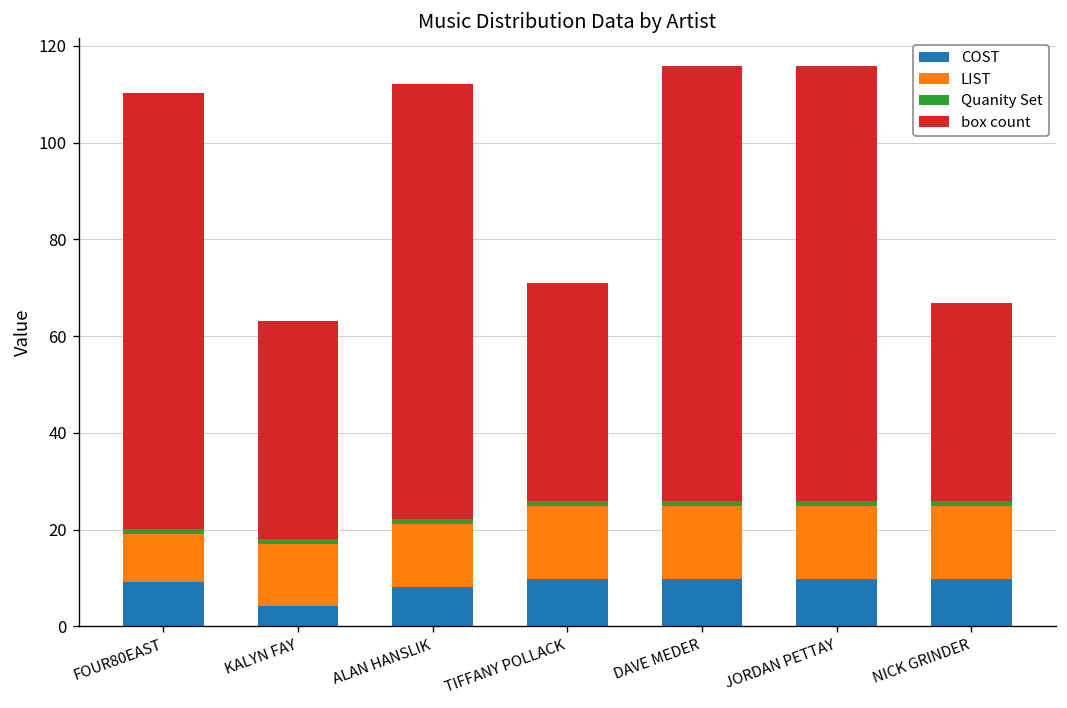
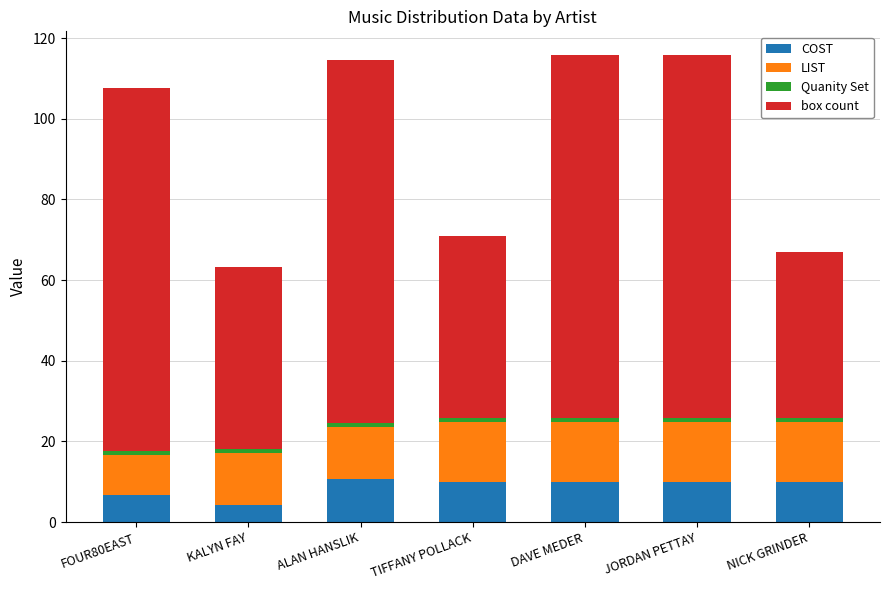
COST, FOUR80EAST: 9 -> 7
COST, ALAN HANSLIK: 8 -> 11
